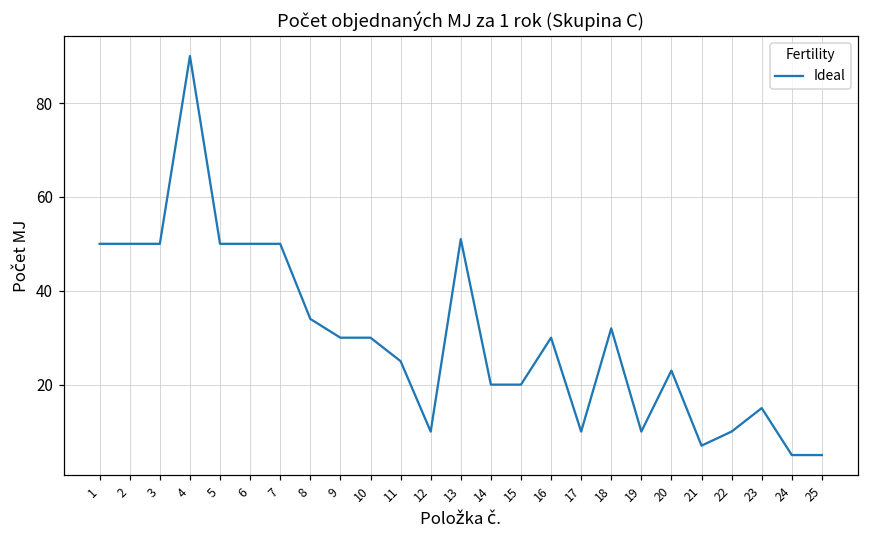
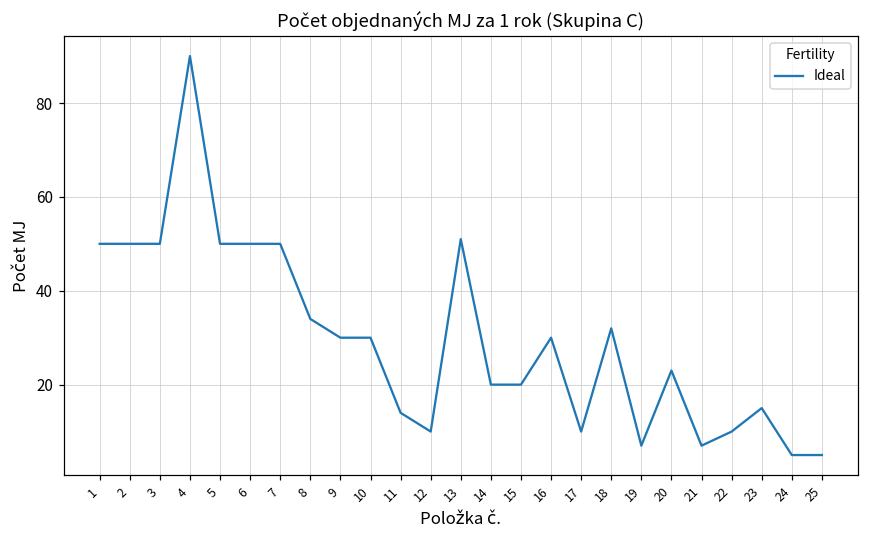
11: 25 -> 14
19: 10 -> 7
